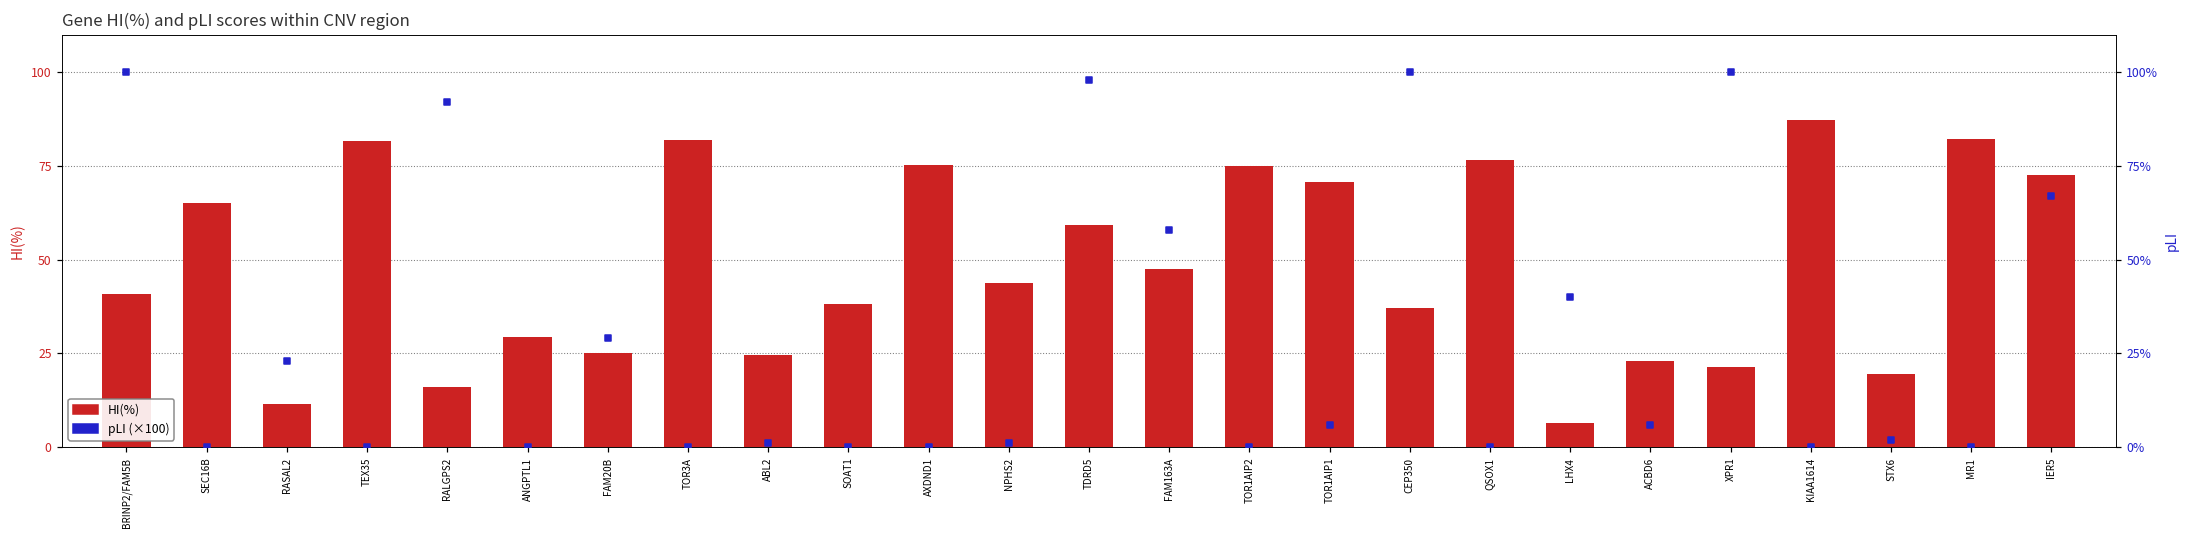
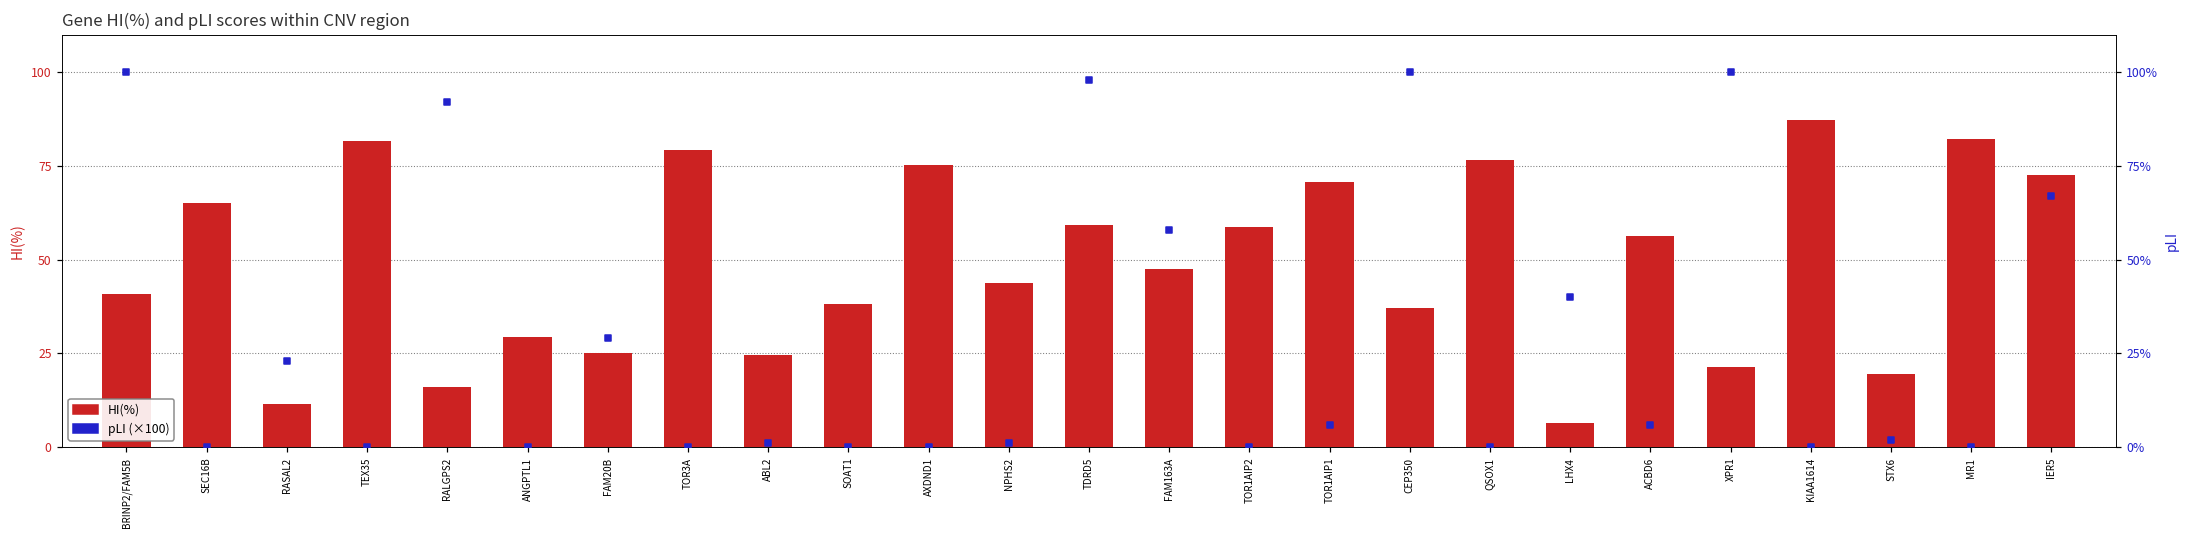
HI(%), TOR3A: 82 -> 79
HI(%), TOR1AIP2: 75 -> 59
HI(%), ACBD6: 23 -> 56
